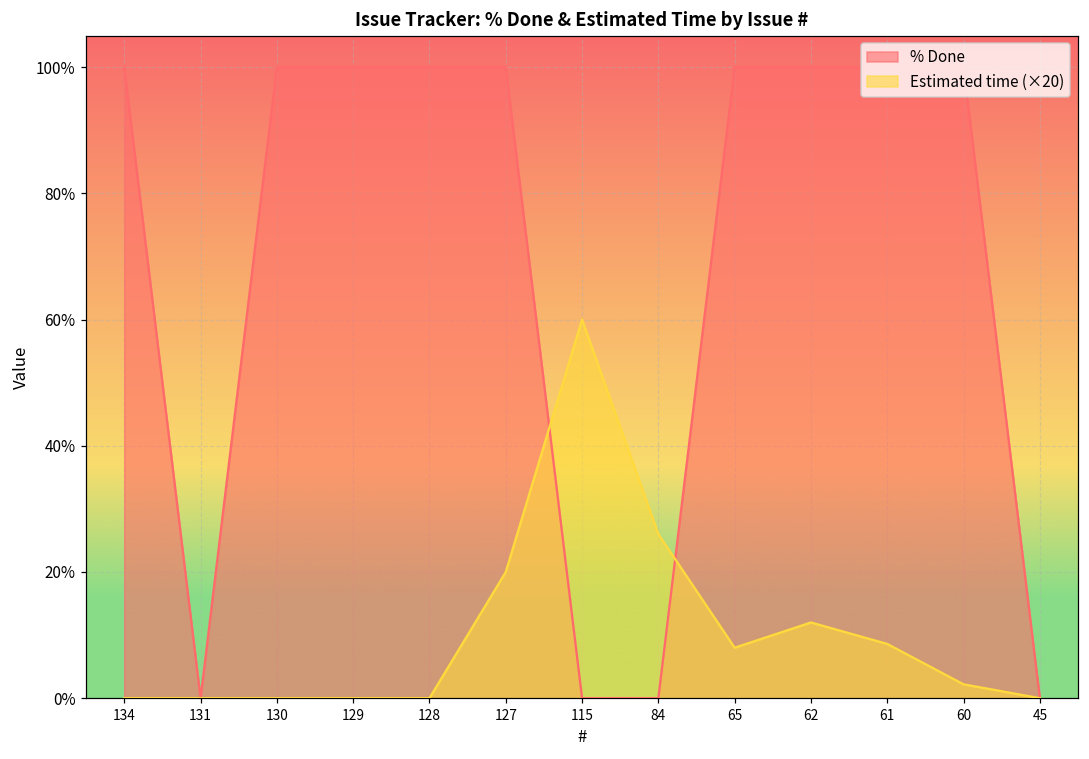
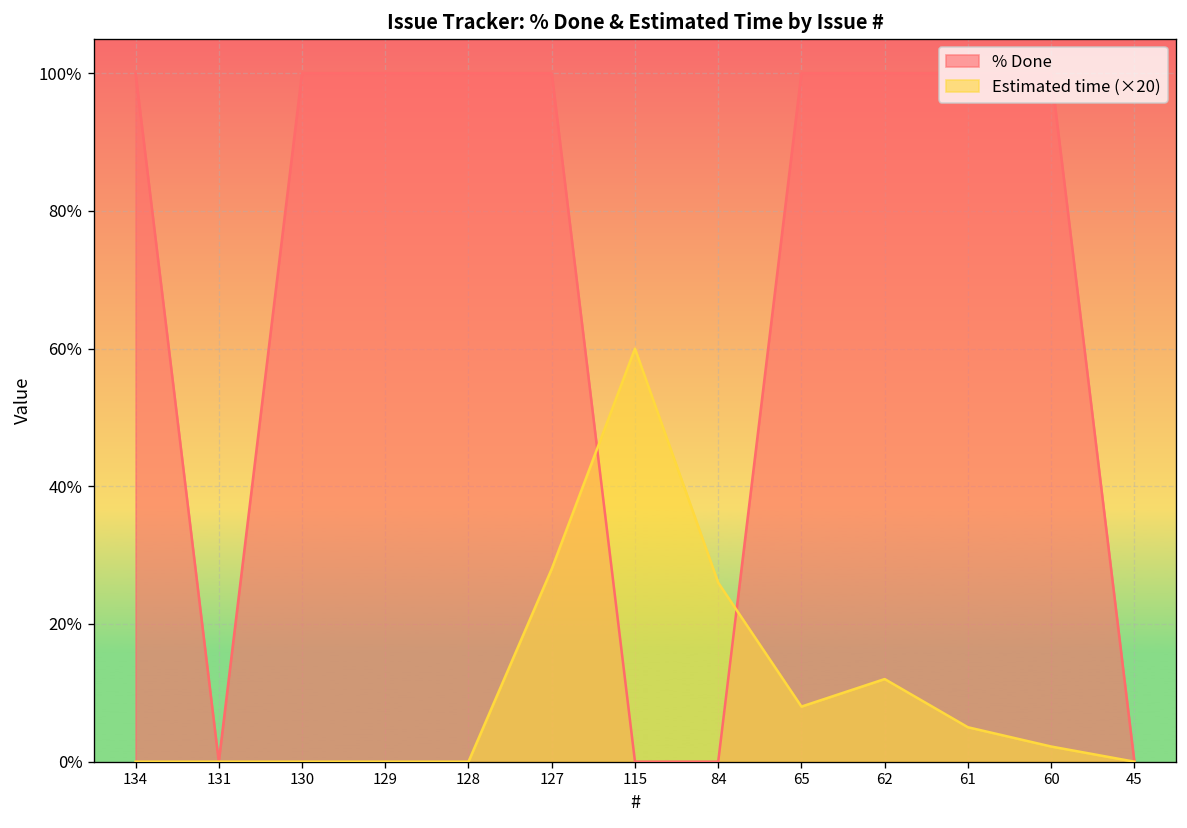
Estimated time (×20), 127: 20% -> 28%
Estimated time (×20), 61: 9% -> 5%
